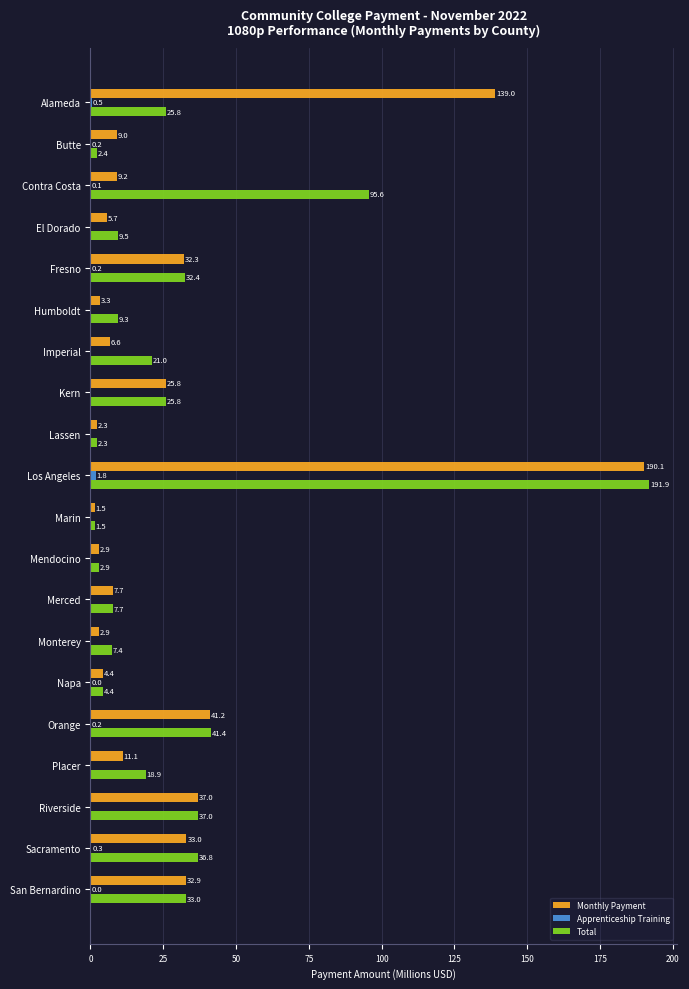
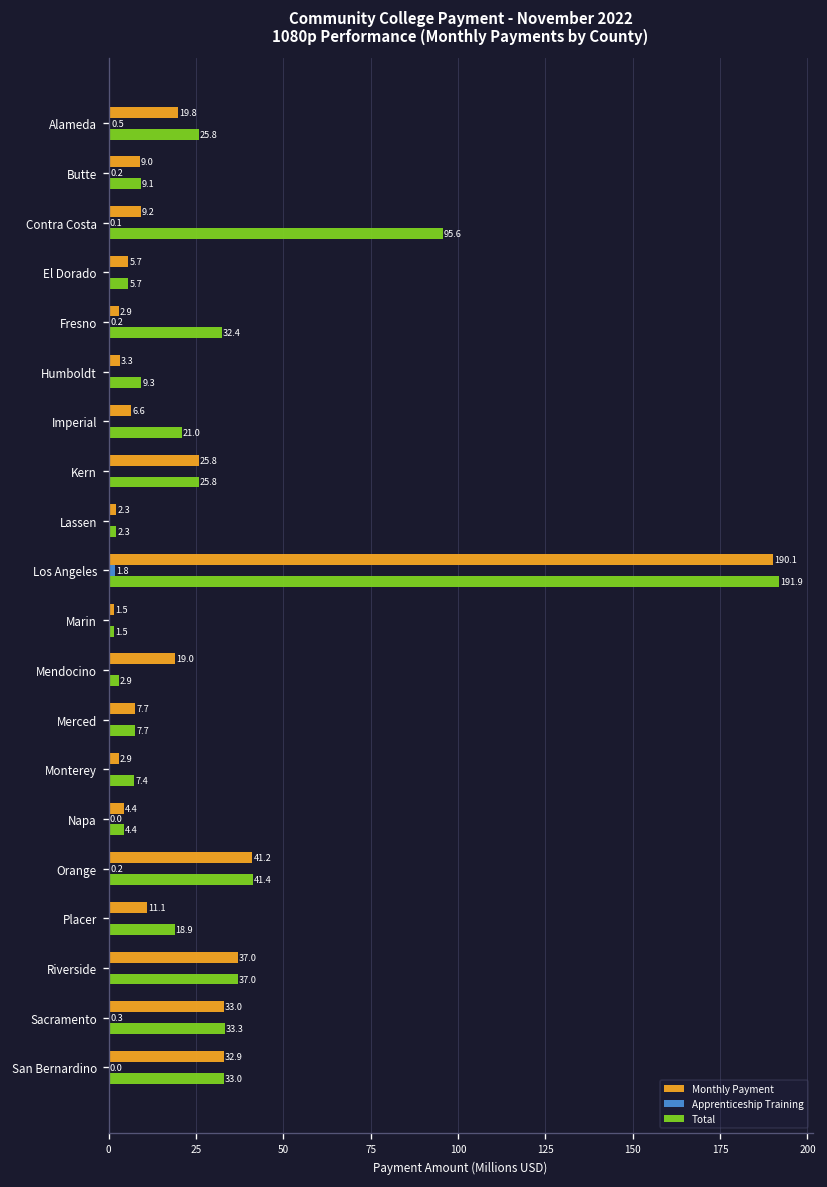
Monthly Payment, Alameda: 139.0 -> 19.8
Total, Butte: 2.4 -> 9.1
Total, El Dorado: 9.5 -> 5.7
Monthly Payment, Fresno: 32.3 -> 2.9
Monthly Payment, Mendocino: 2.9 -> 19.0
Total, Sacramento: 36.8 -> 33.3
